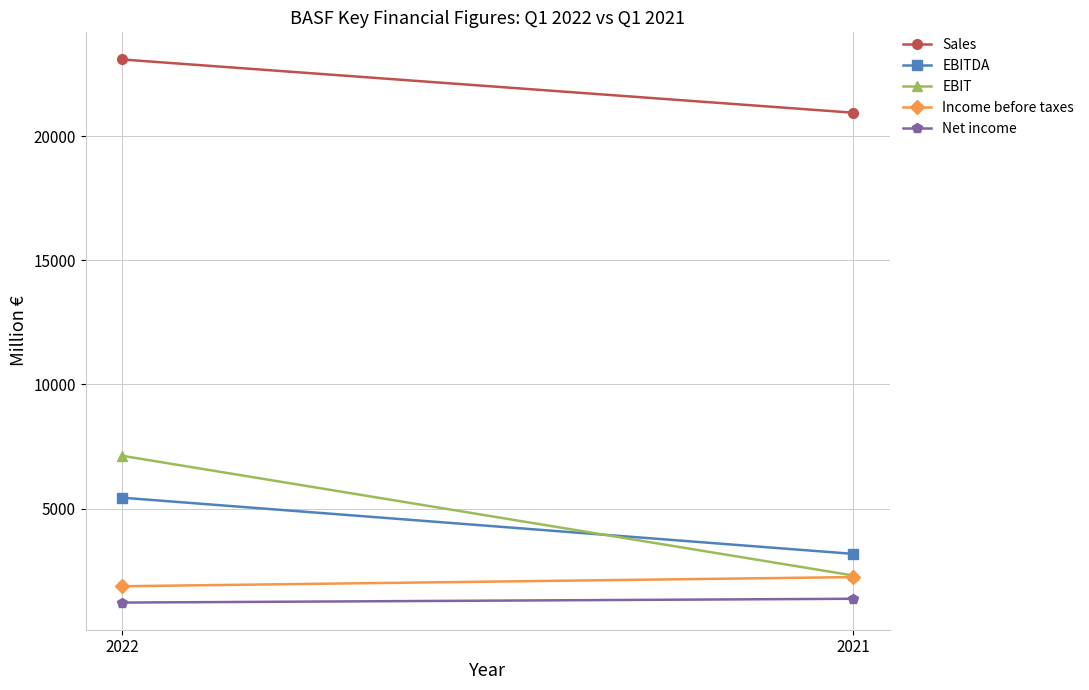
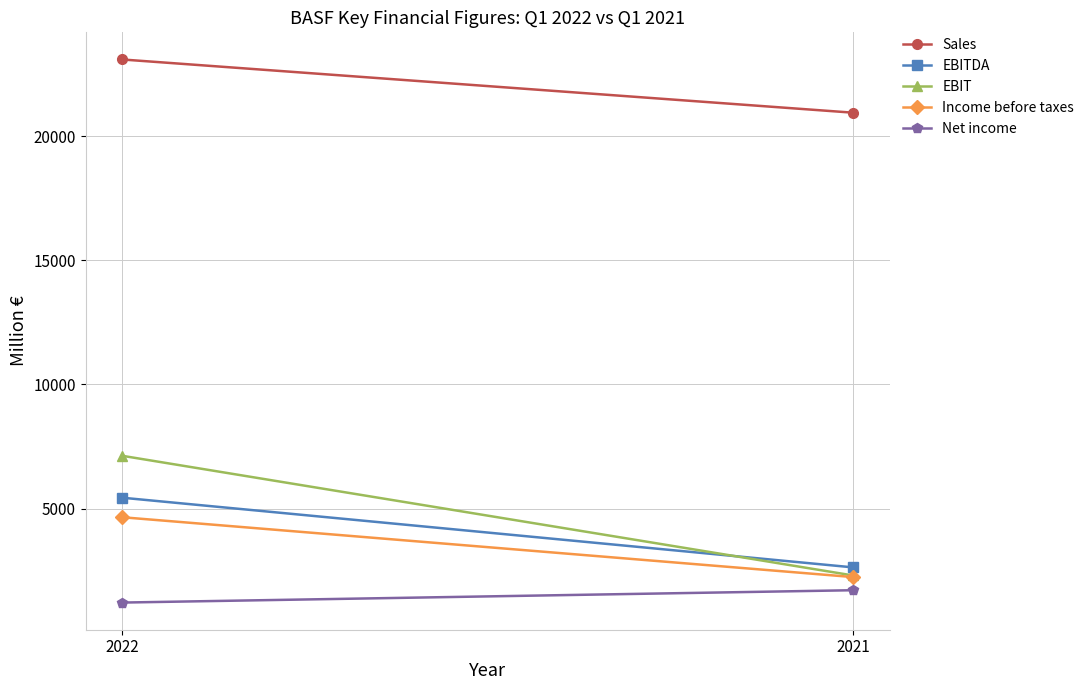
Income before taxes, 2022: 1900 -> 4700
EBITDA, 2021: 3200 -> 2600
Net income, 2021: 1400 -> 1700
